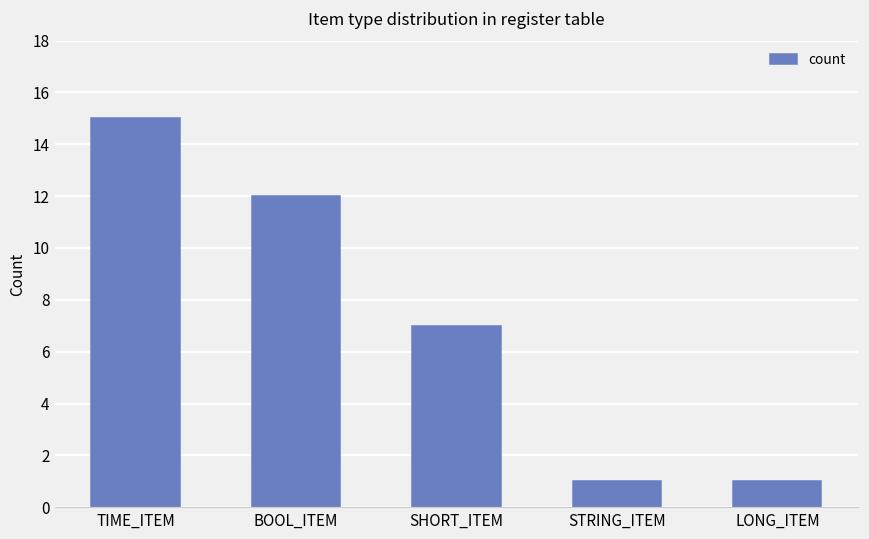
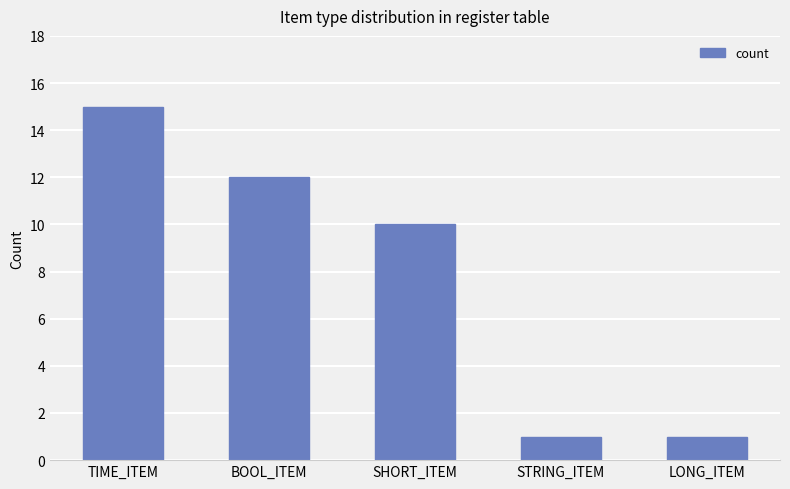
SHORT_ITEM: 7 -> 10
